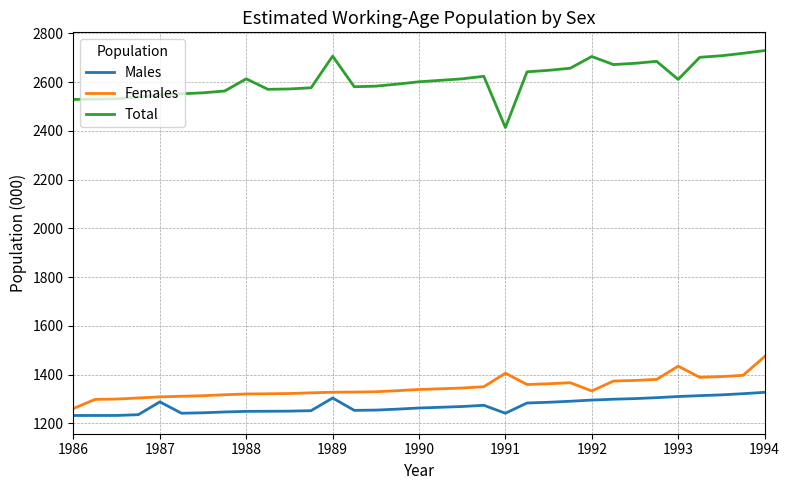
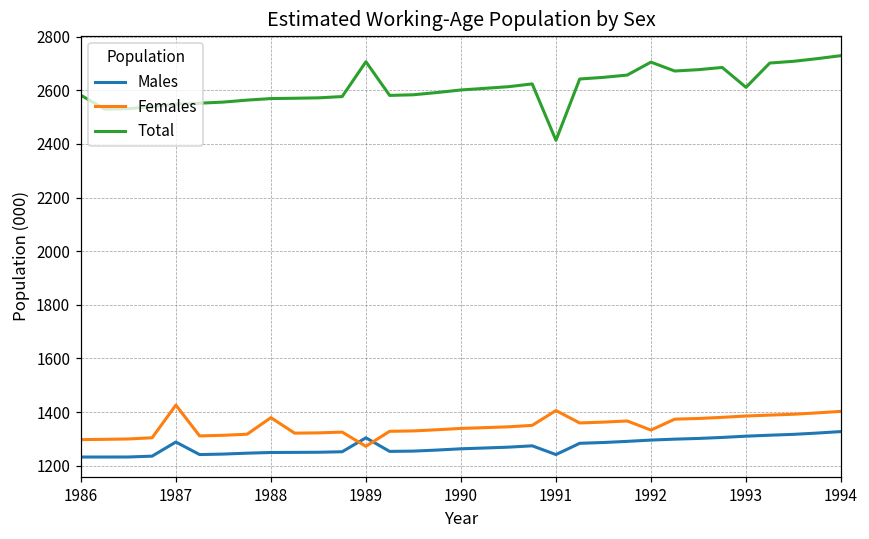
Females, 1986: 1260 -> 1300
Total, 1986: 2530 -> 2580
Females, 1987: 1310 -> 1430
Females, 1988: 1320 -> 1380
Total, 1988: 2610 -> 2570
Females, 1989: 1330 -> 1270
Females, 1993: 1430 -> 1390
Females, 1994: 1470 -> 1400
